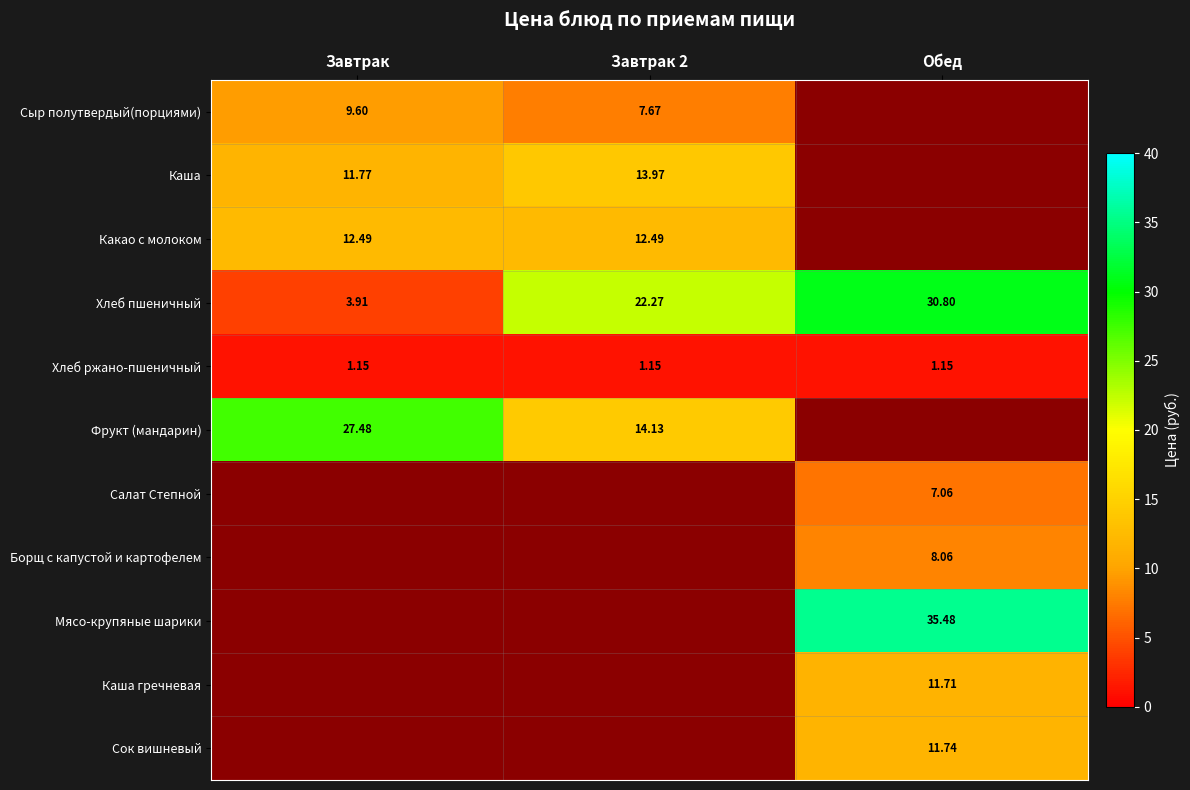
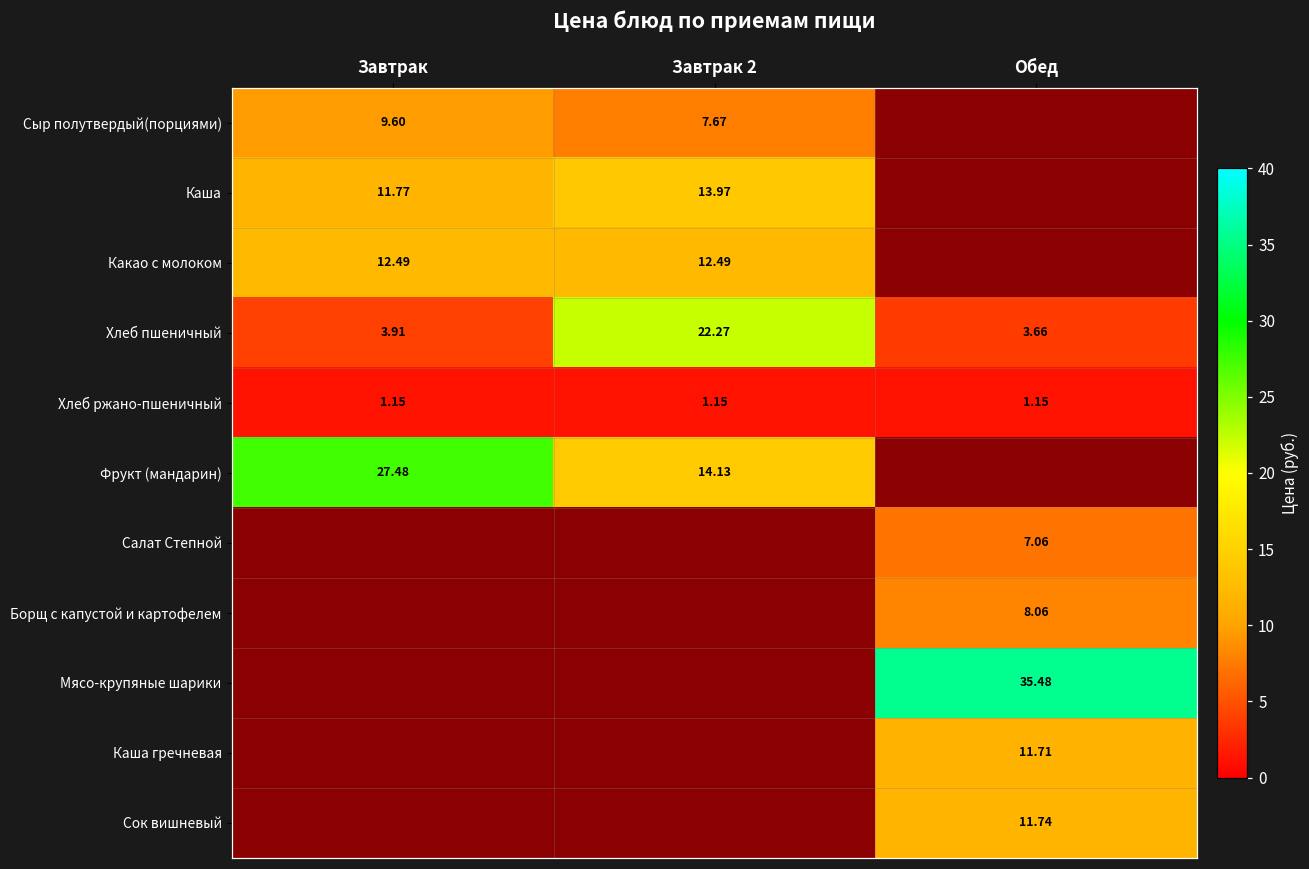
Хлеб пшеничный, Обед: 30.80 -> 3.66
